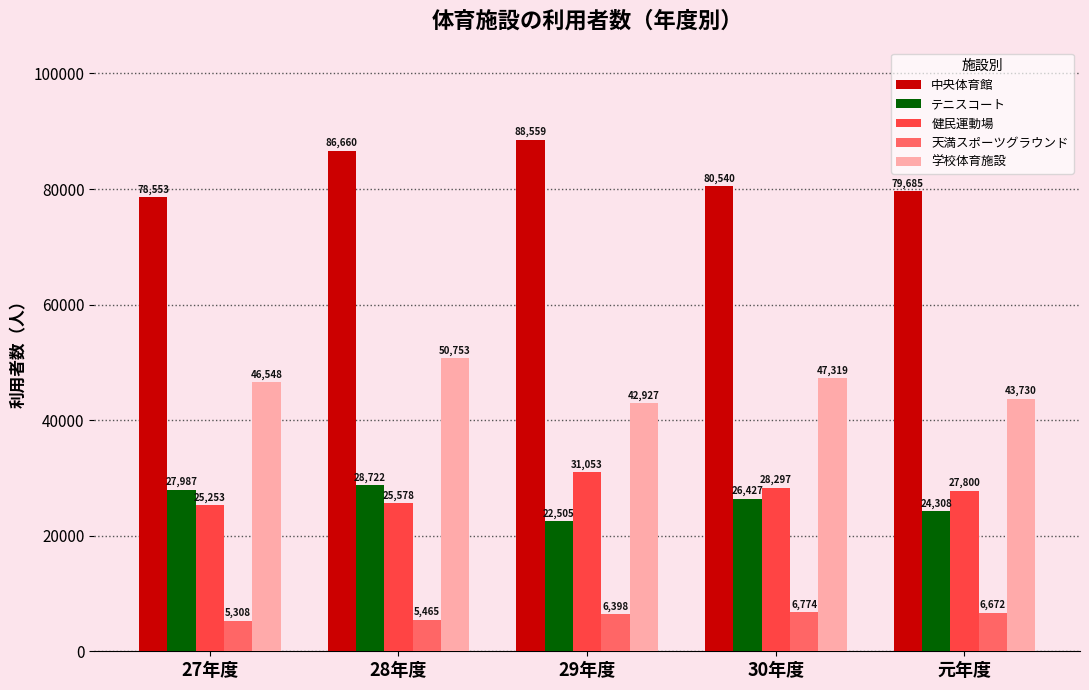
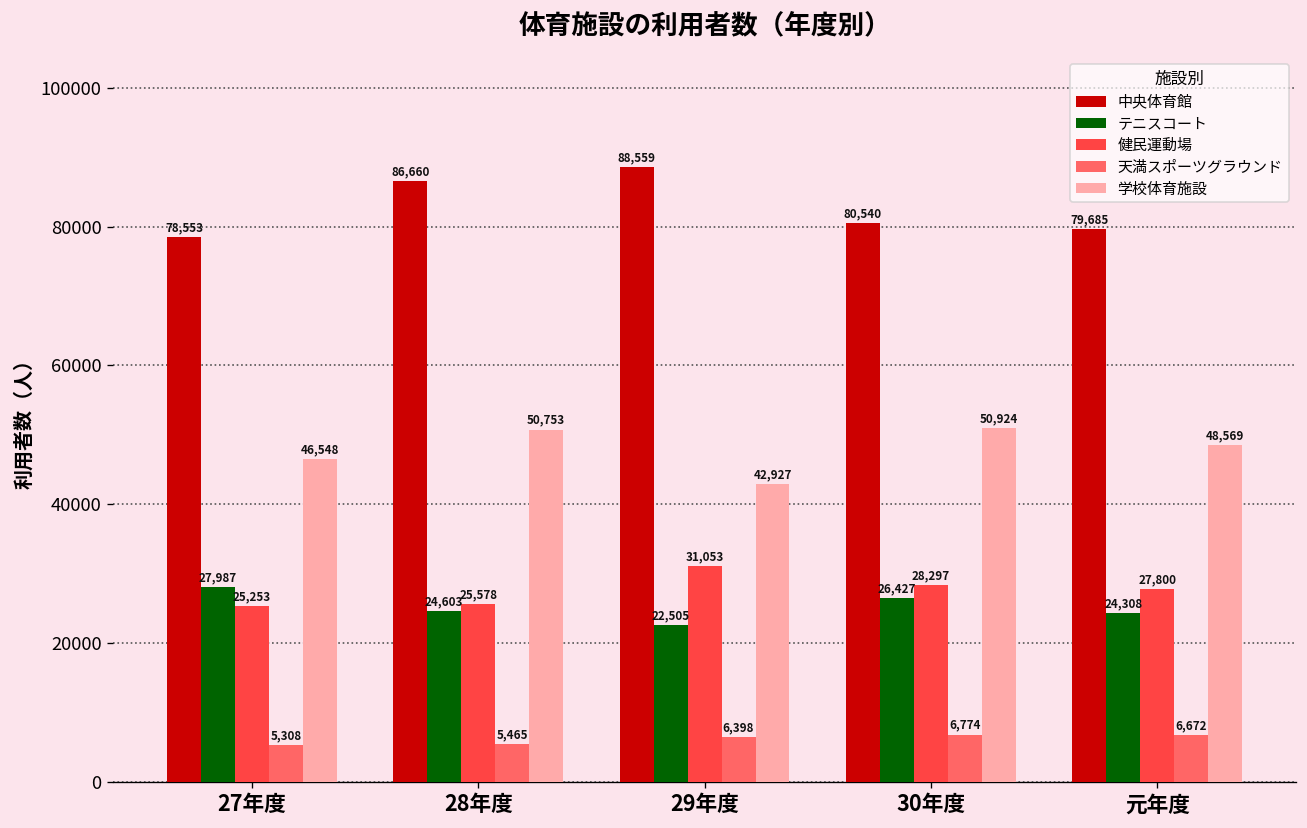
テニスコート, 28年度: 28,722 -> 24,603
学校体育施設, 30年度: 47,319 -> 50,924
学校体育施設, 元年度: 43,730 -> 48,569
